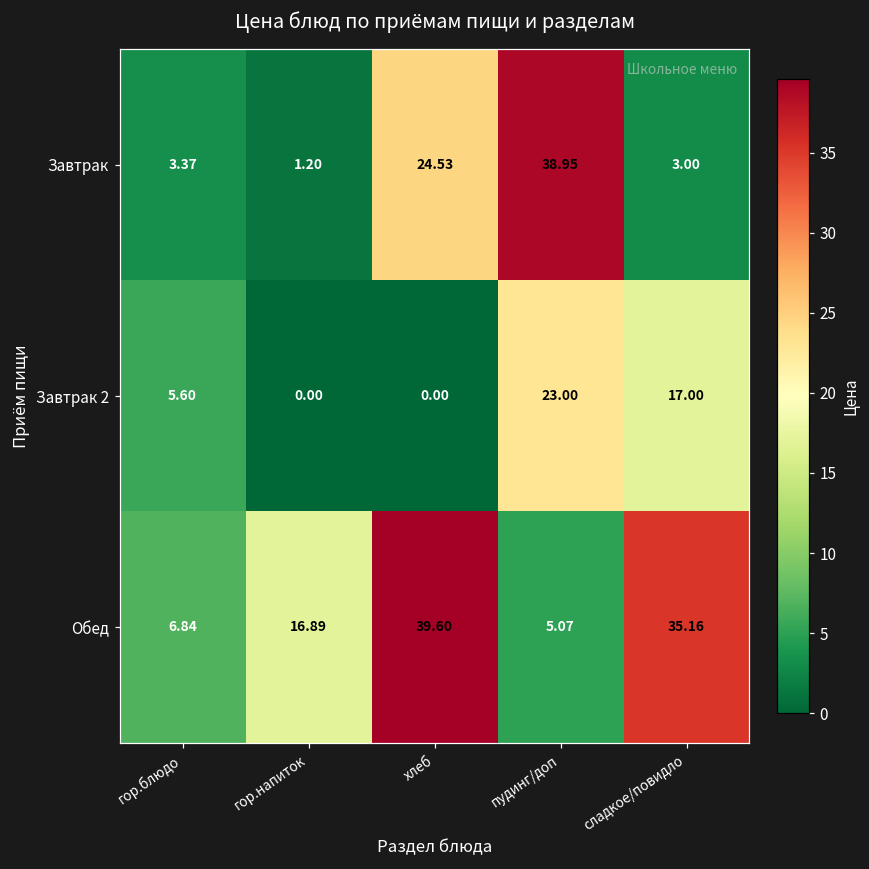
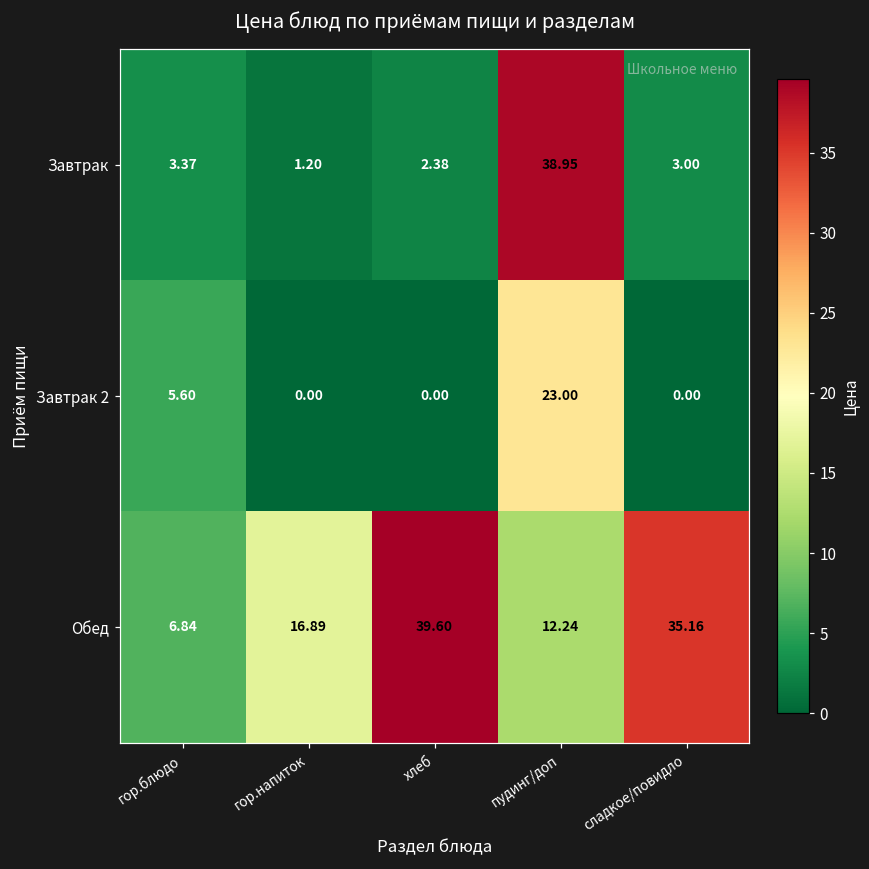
Завтрак, хлеб: 24.53 -> 2.38
Завтрак 2, сладкое/повидло: 17.00 -> 0.00
Обед, пудинг/доп: 5.07 -> 12.24
